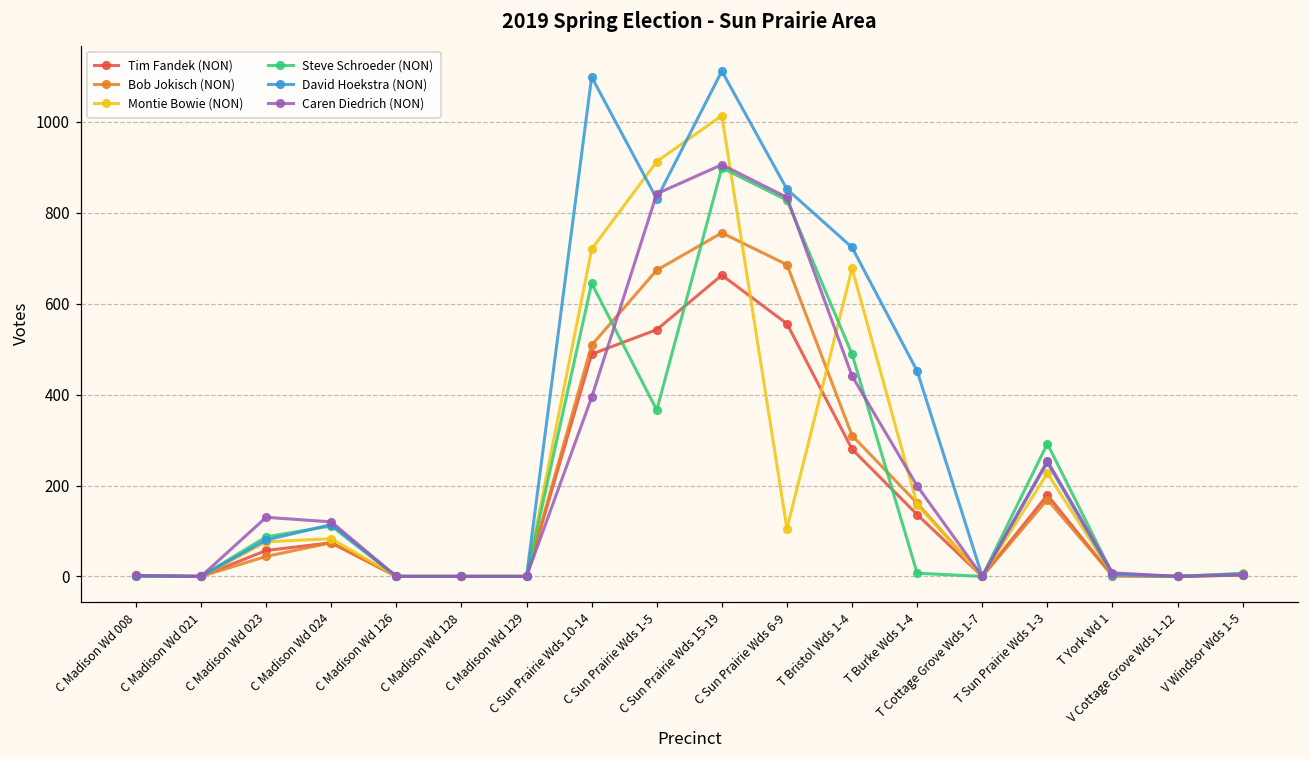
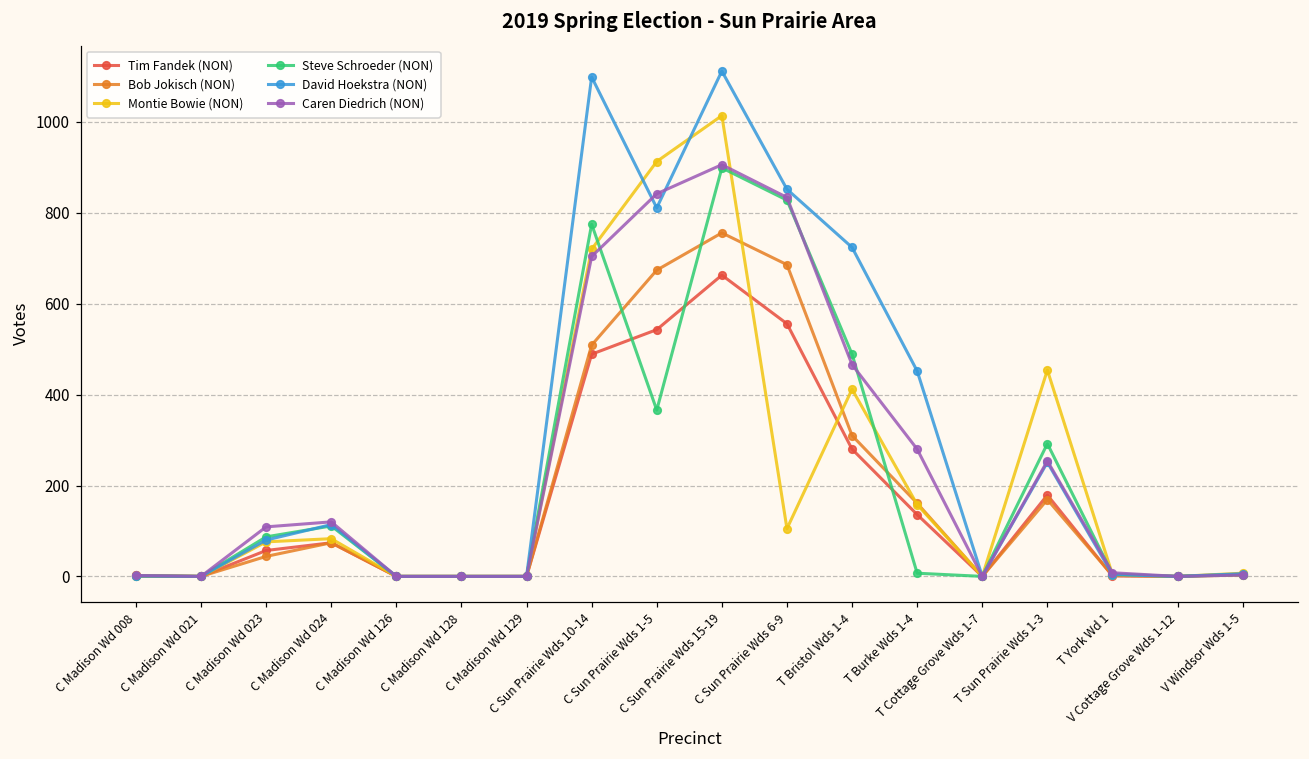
Caren Diedrich (NON), C Madison Wd 023: 130 -> 110
Steve Schroeder (NON), C Sun Prairie Wds 10-14: 650 -> 780
Caren Diedrich (NON), C Sun Prairie Wds 10-14: 390 -> 700
David Hoekstra (NON), C Sun Prairie Wds 1-5: 830 -> 810
Montie Bowie (NON), T Bristol Wds 1-4: 680 -> 410
Caren Diedrich (NON), T Bristol Wds 1-4: 440 -> 470
Caren Diedrich (NON), T Burke Wds 1-4: 200 -> 280
Montie Bowie (NON), T Sun Prairie Wds 1-3: 230 -> 450
